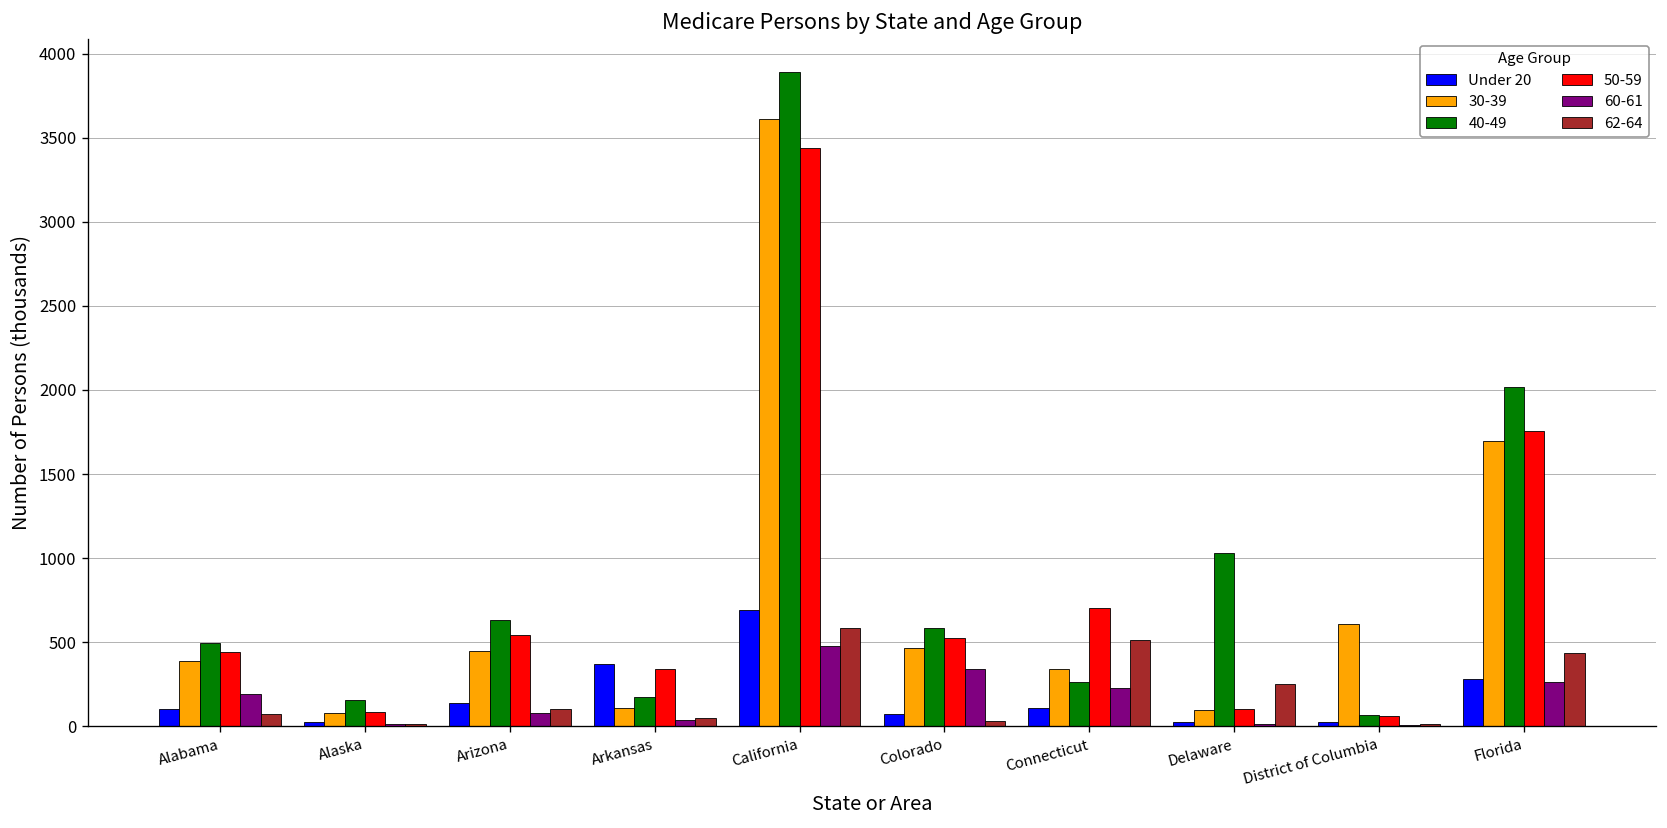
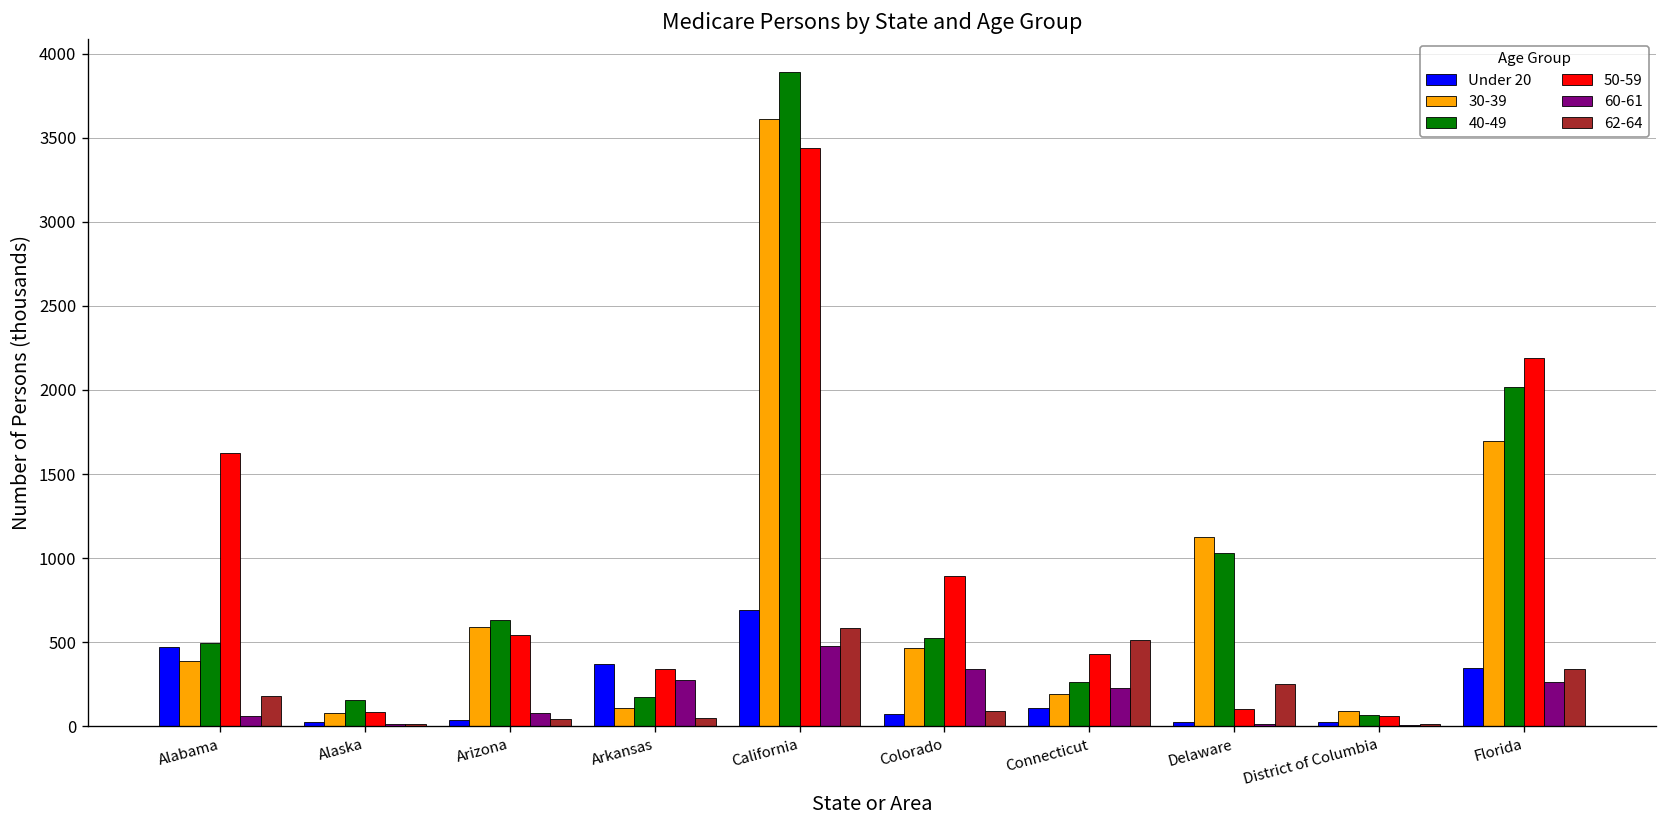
Under 20, Alabama: 110 -> 470
50-59, Alabama: 440 -> 1630
60-61, Alabama: 190 -> 60
62-64, Alabama: 70 -> 180
Under 20, Arizona: 140 -> 40
30-39, Arizona: 450 -> 590
62-64, Arizona: 100 -> 40
60-61, Arkansas: 40 -> 270
40-49, Colorado: 590 -> 530
50-59, Colorado: 520 -> 890
62-64, Colorado: 30 -> 90
30-39, Connecticut: 340 -> 190
50-59, Connecticut: 700 -> 430
30-39, Delaware: 100 -> 1120
30-39, District of Columbia: 610 -> 90
Under 20, Florida: 280 -> 350
50-59, Florida: 1760 -> 2190
62-64, Florida: 440 -> 340
